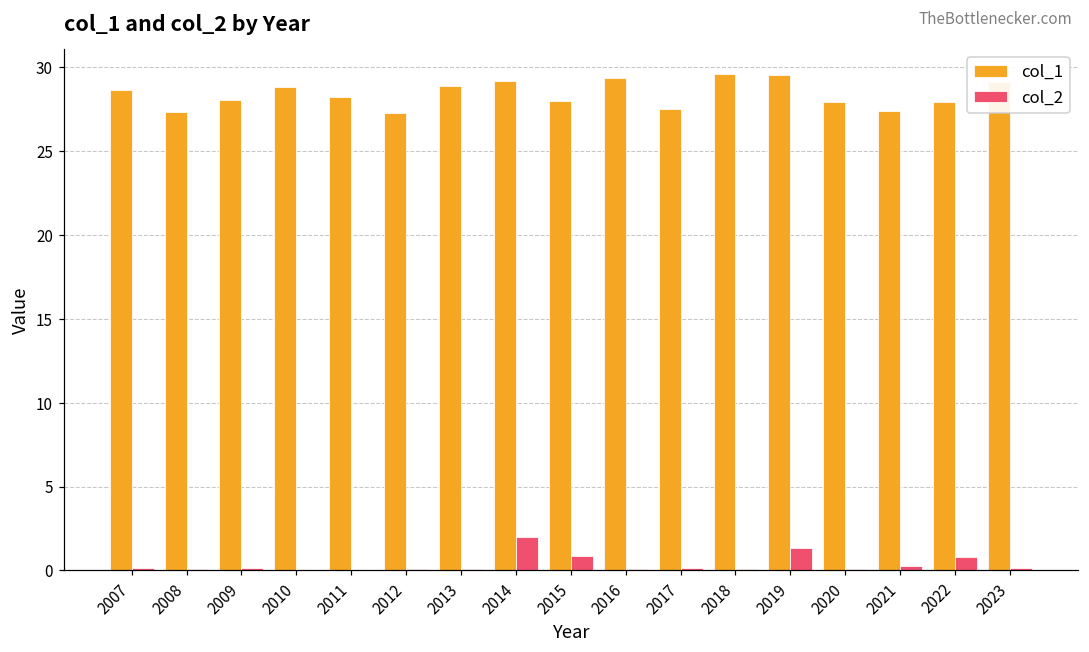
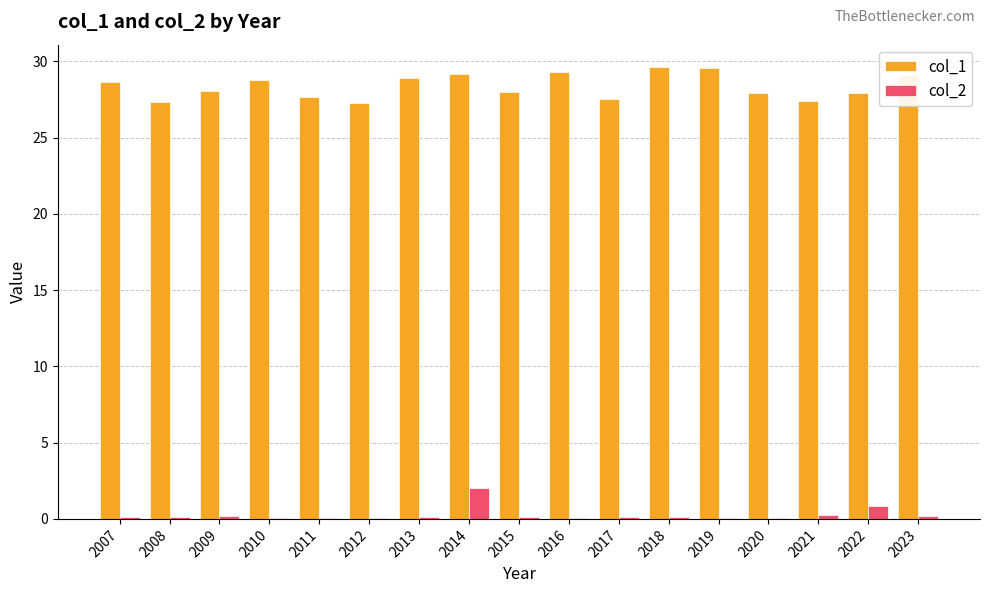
col_1, 2011: 28.2 -> 27.7
col_2, 2015: 0.8 -> 0.1
col_2, 2019: 1.4 -> 0.1
